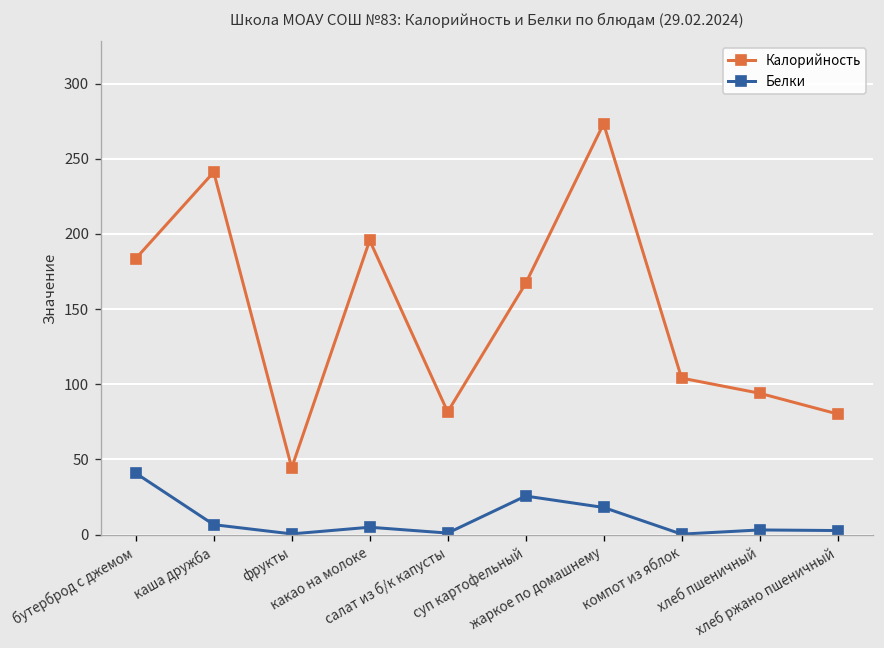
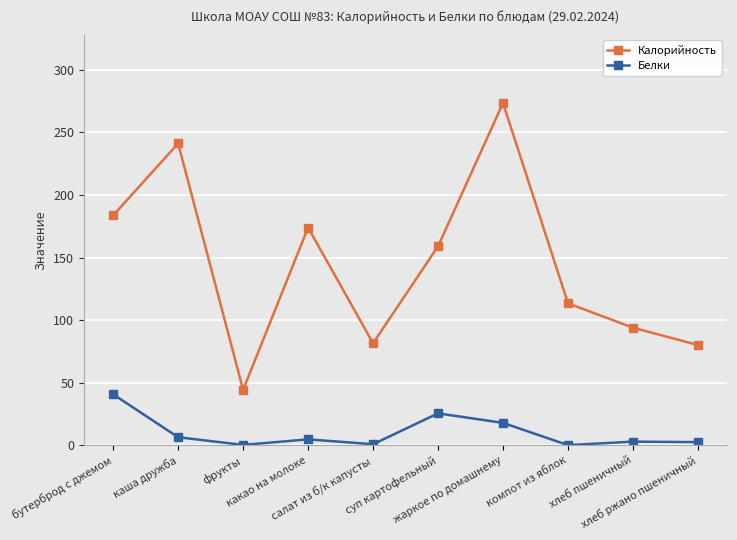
Калорийность, какао на молоке: 196 -> 174
Калорийность, суп картофельный: 167 -> 159
Калорийность, компот из яблок: 104 -> 113
